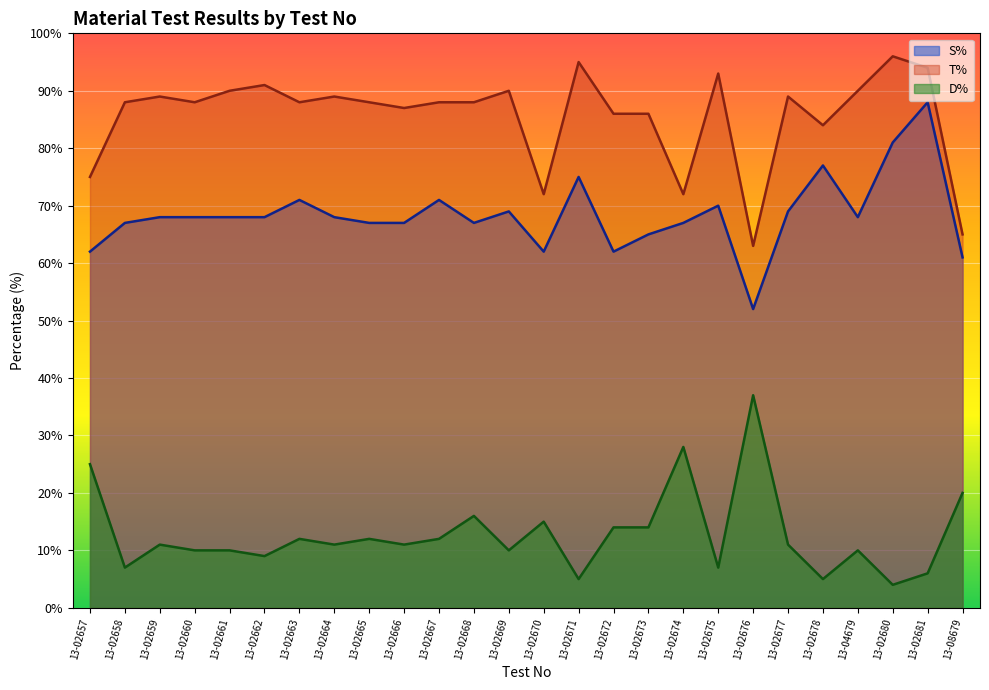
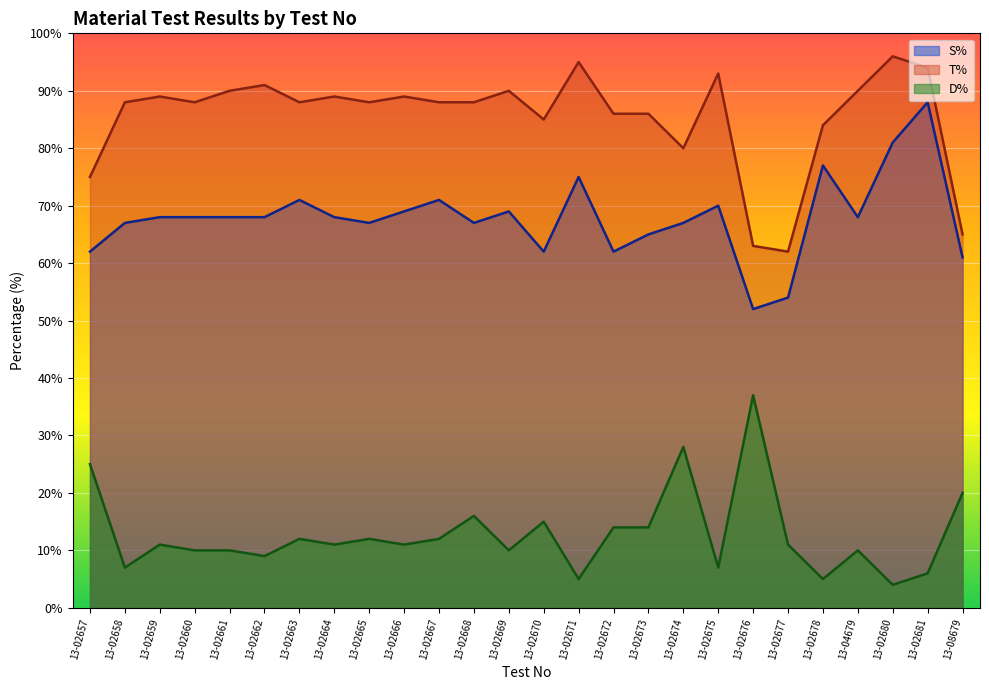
S%, 13-02666: 67% -> 69%
T%, 13-02666: 87% -> 89%
T%, 13-02670: 72% -> 85%
T%, 13-02674: 72% -> 80%
S%, 13-02677: 69% -> 54%
T%, 13-02677: 89% -> 62%
